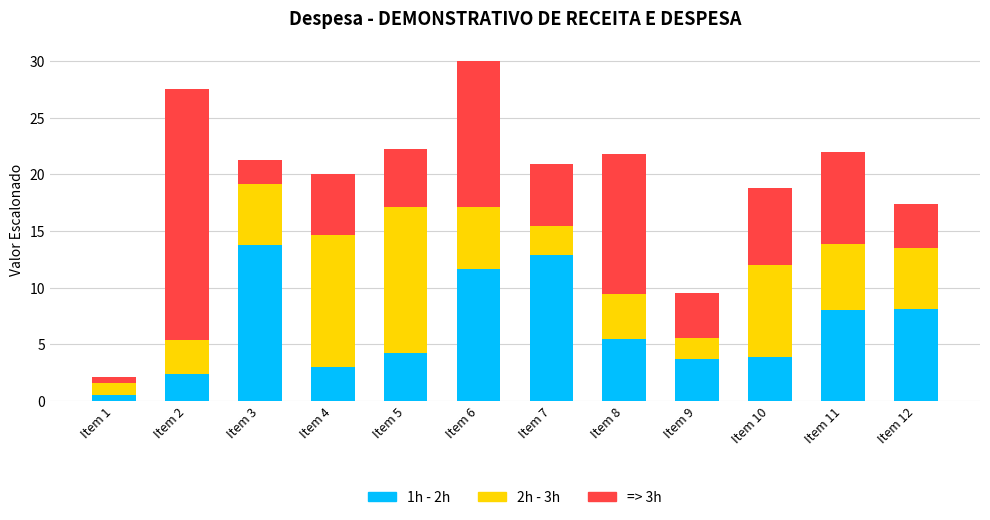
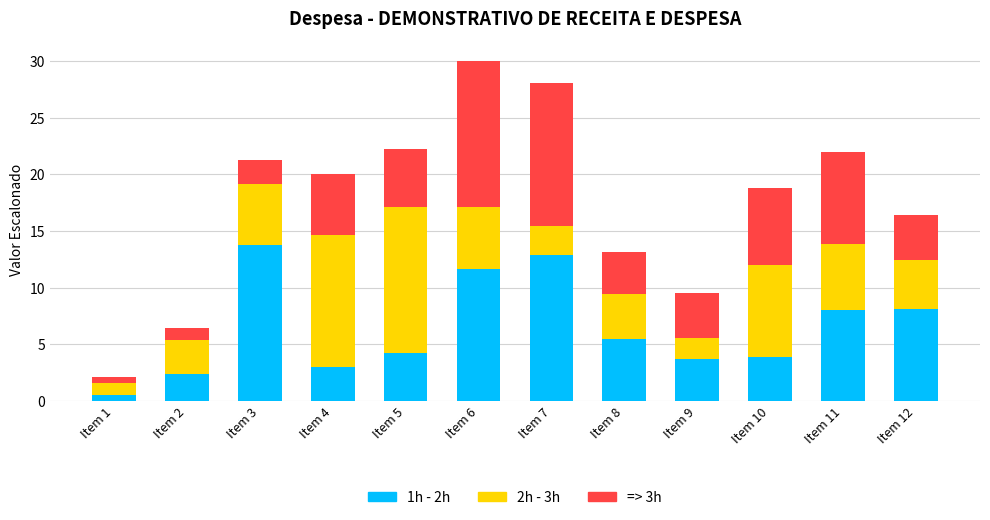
=> 3h, Item 2: 22.2 -> 1.1
=> 3h, Item 7: 5.5 -> 12.7
=> 3h, Item 8: 12.4 -> 3.7
2h - 3h, Item 12: 5.4 -> 4.4
